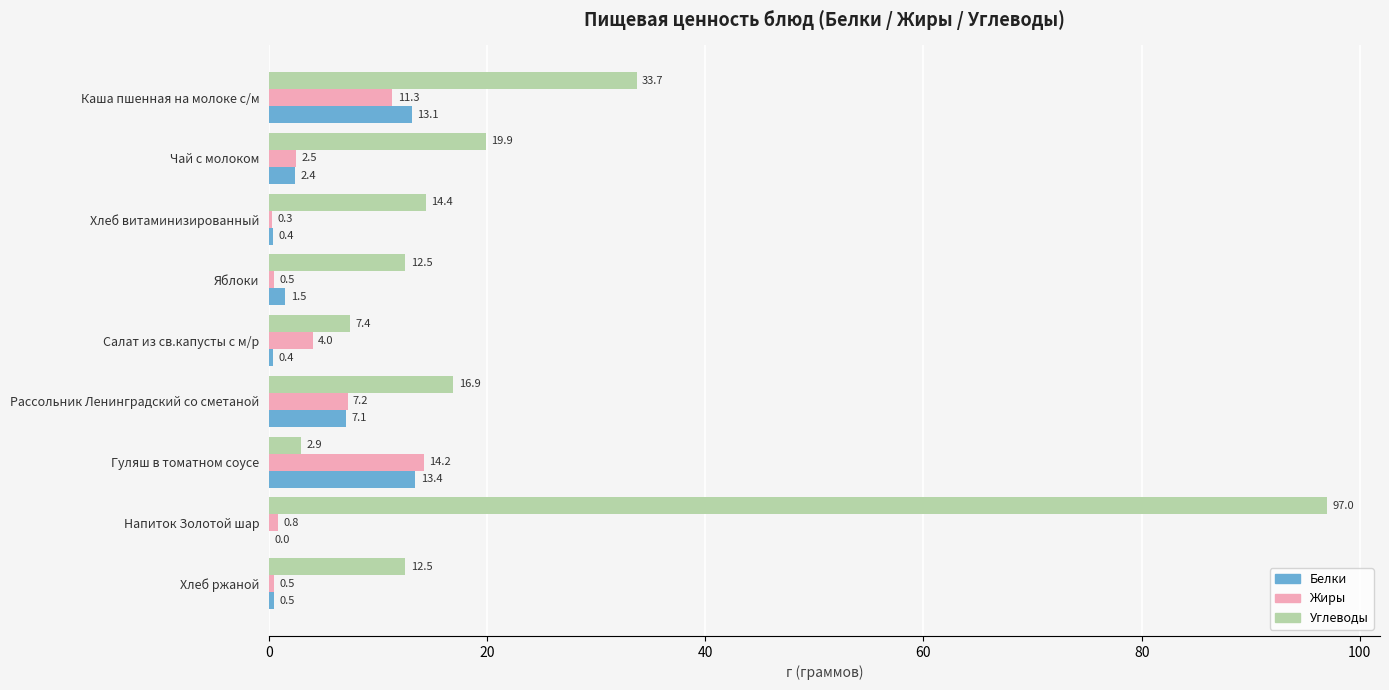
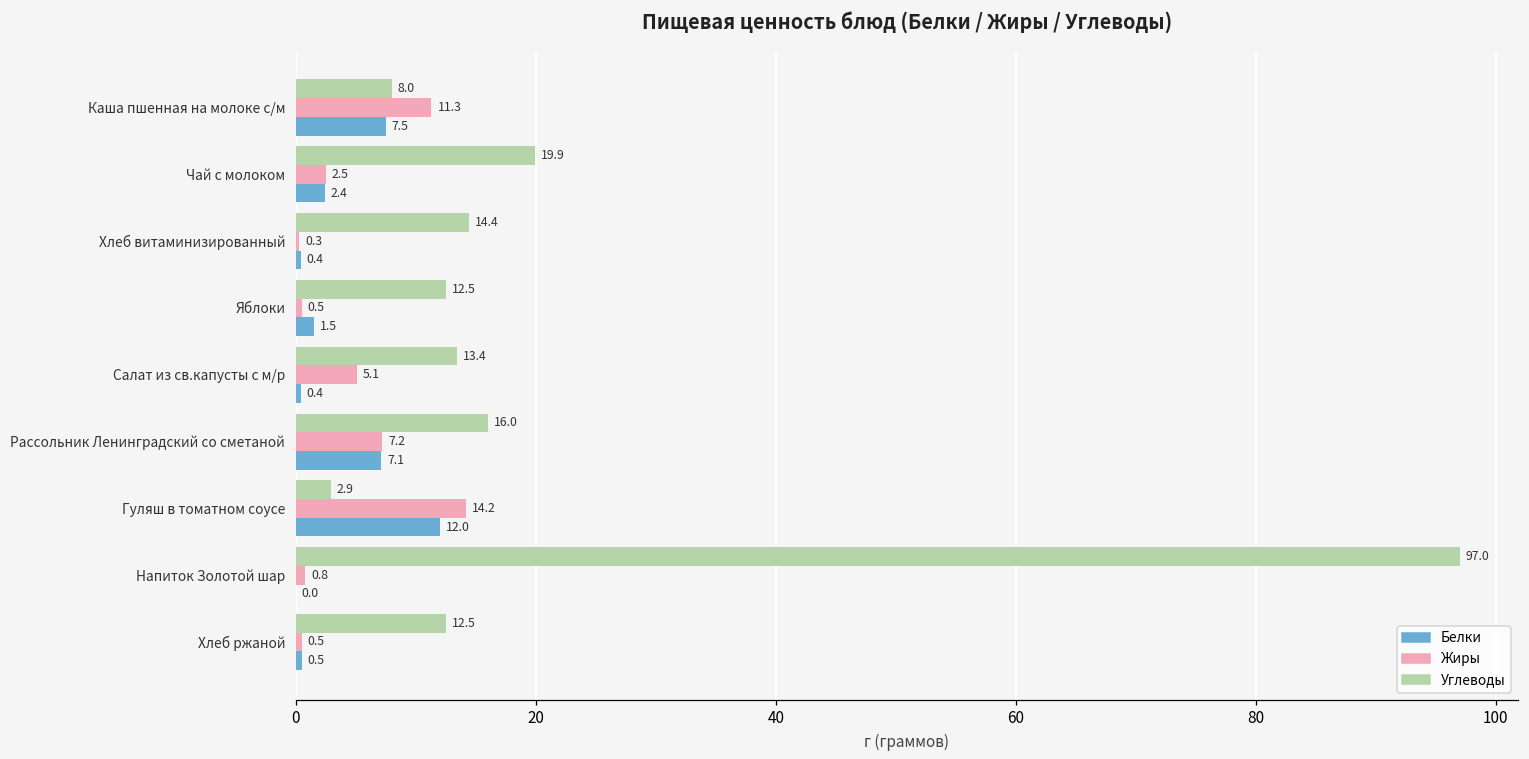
Углеводы, Каша пшенная на молоке с/м: 33.7 -> 8.0
Белки, Каша пшенная на молоке с/м: 13.1 -> 7.5
Углеводы, Салат из св.капусты с м/р: 7.4 -> 13.4
Жиры, Салат из св.капусты с м/р: 4.0 -> 5.1
Углеводы, Рассольник Ленинградский со сметаной: 16.9 -> 16.0
Белки, Гуляш в томатном соусе: 13.4 -> 12.0
